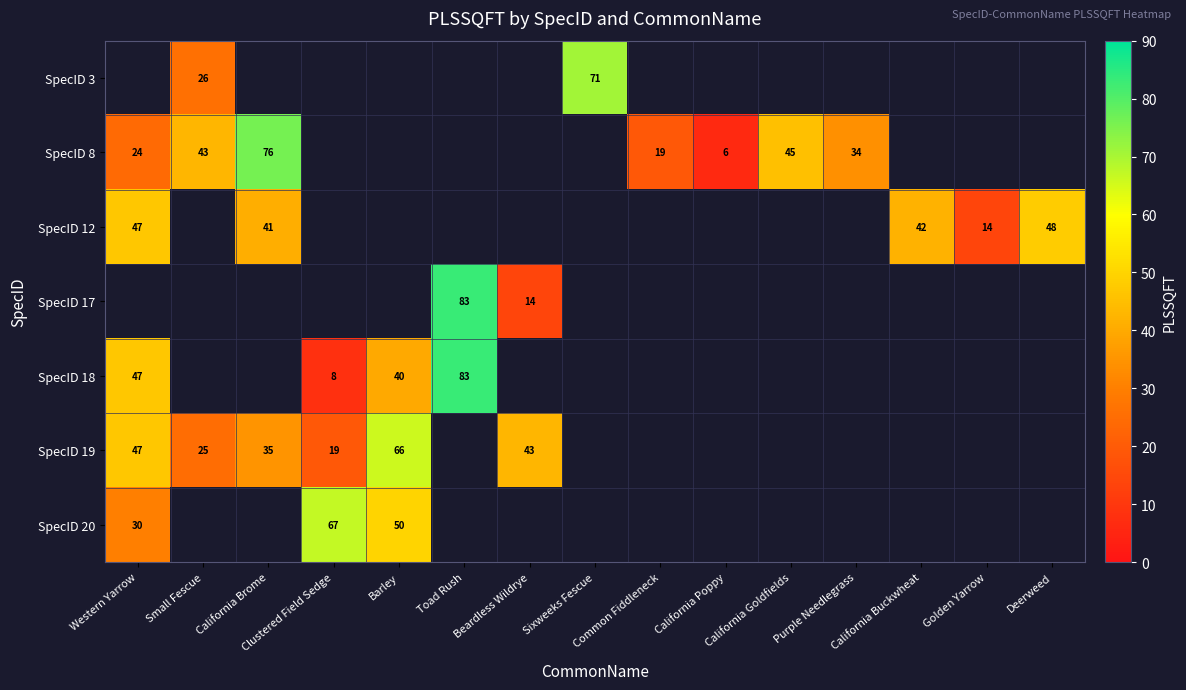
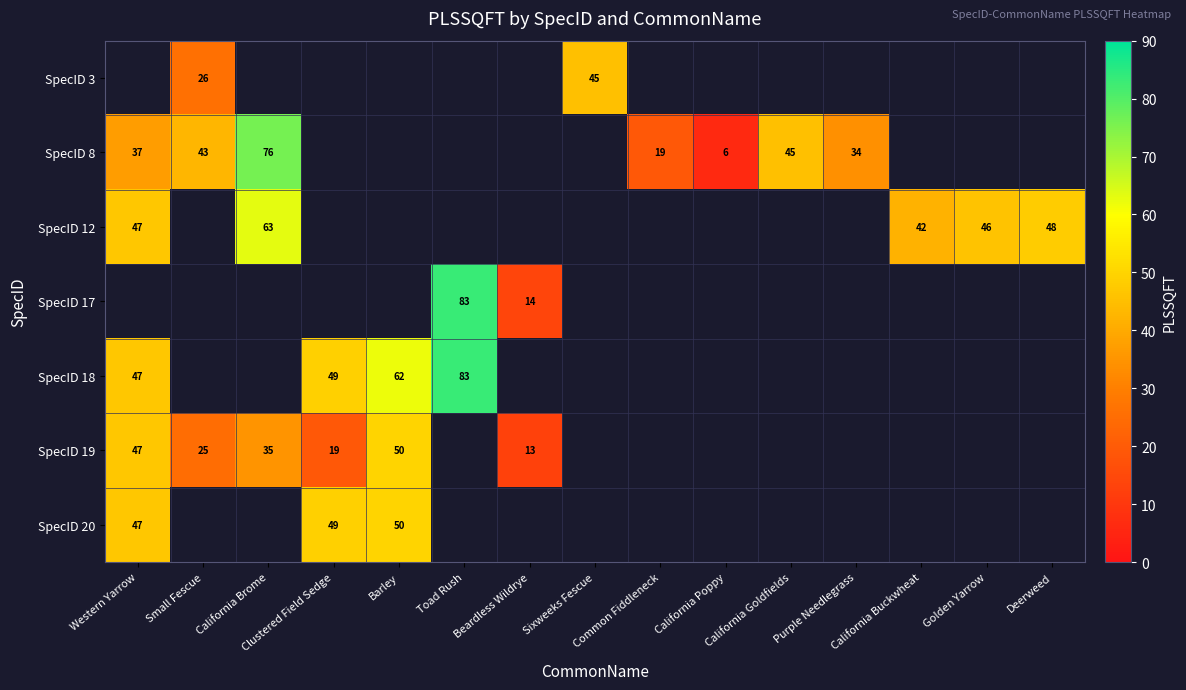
SpecID 3, Sixweeks Fescue: 71 -> 45
SpecID 8, Western Yarrow: 24 -> 37
SpecID 12, California Brome: 41 -> 63
SpecID 12, Golden Yarrow: 14 -> 46
SpecID 18, Clustered Field Sedge: 8 -> 49
SpecID 18, Barley: 40 -> 62
SpecID 19, Barley: 66 -> 50
SpecID 19, Beardless Wildrye: 43 -> 13
SpecID 20, Western Yarrow: 30 -> 47
SpecID 20, Clustered Field Sedge: 67 -> 49
